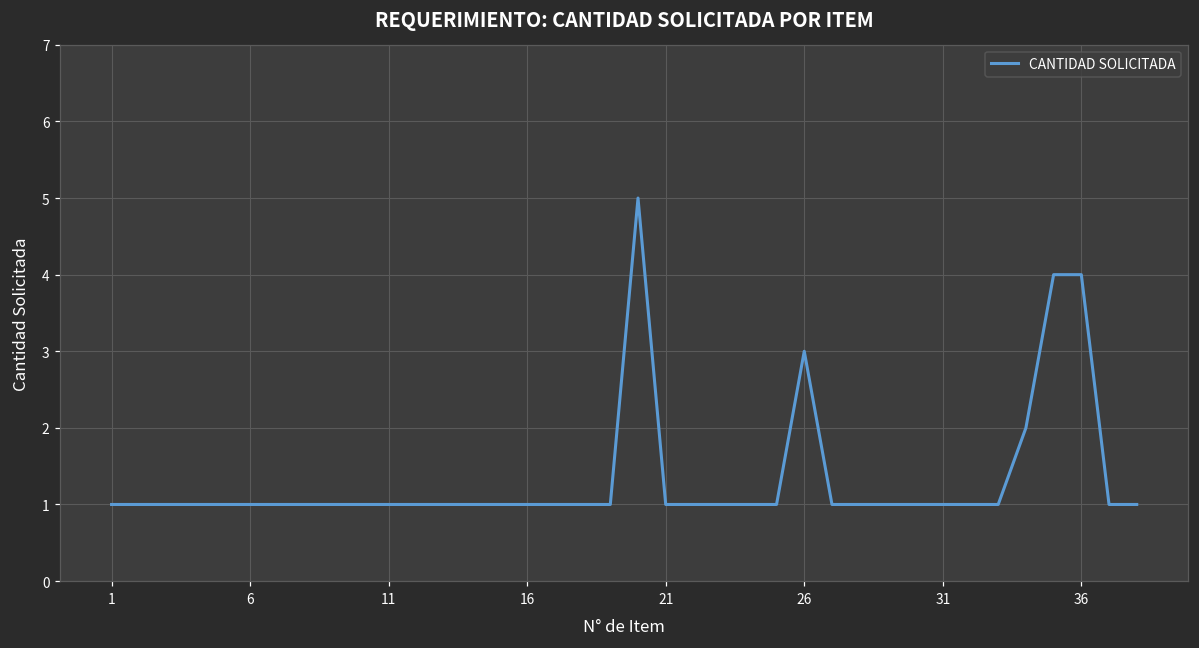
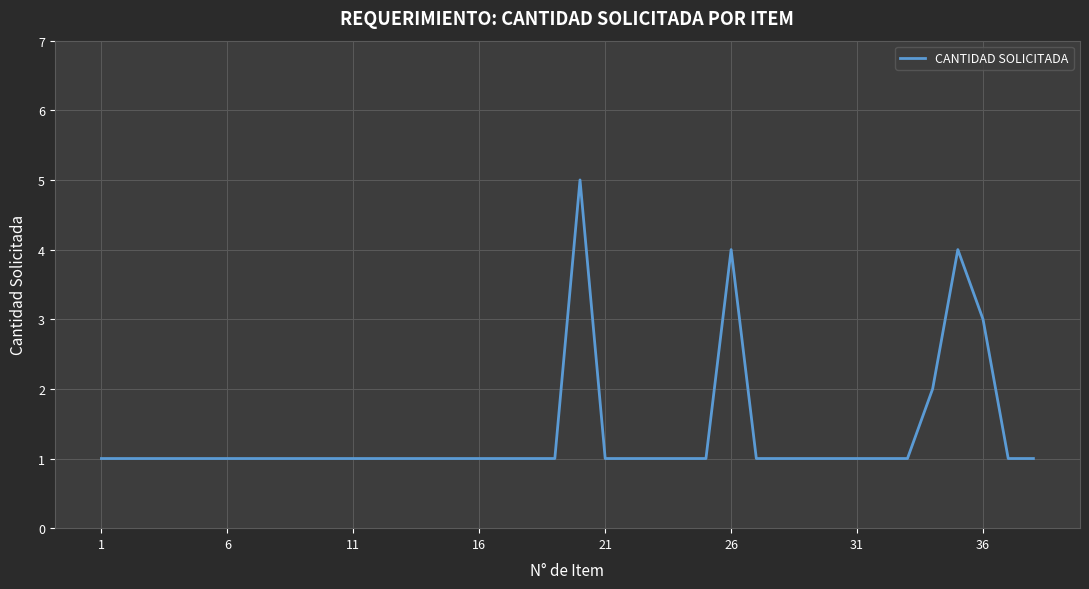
26: 3 -> 4
36: 4 -> 3
